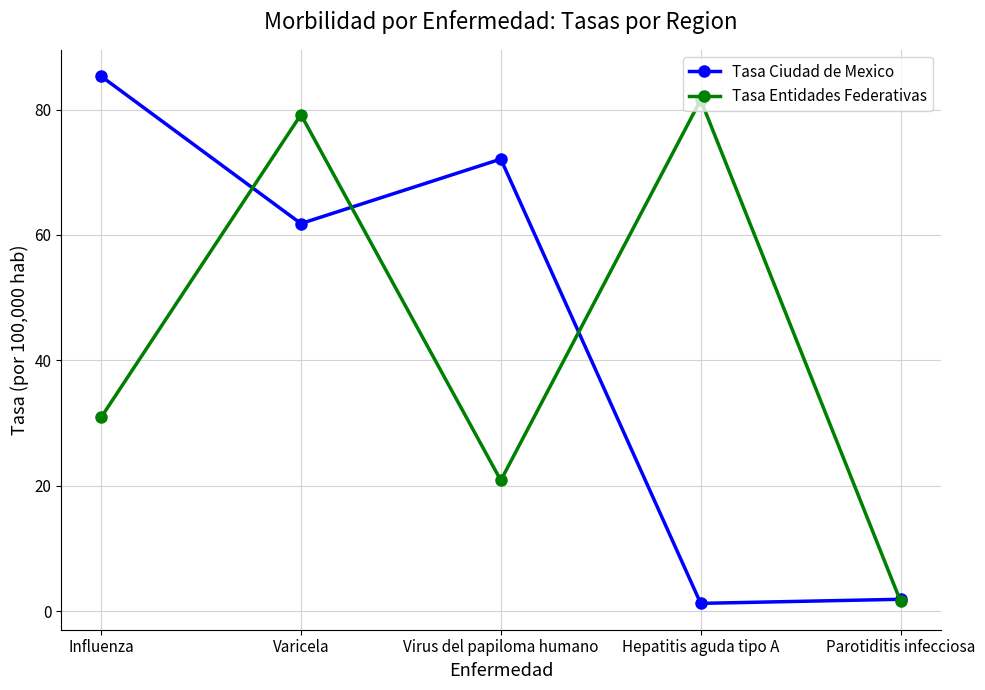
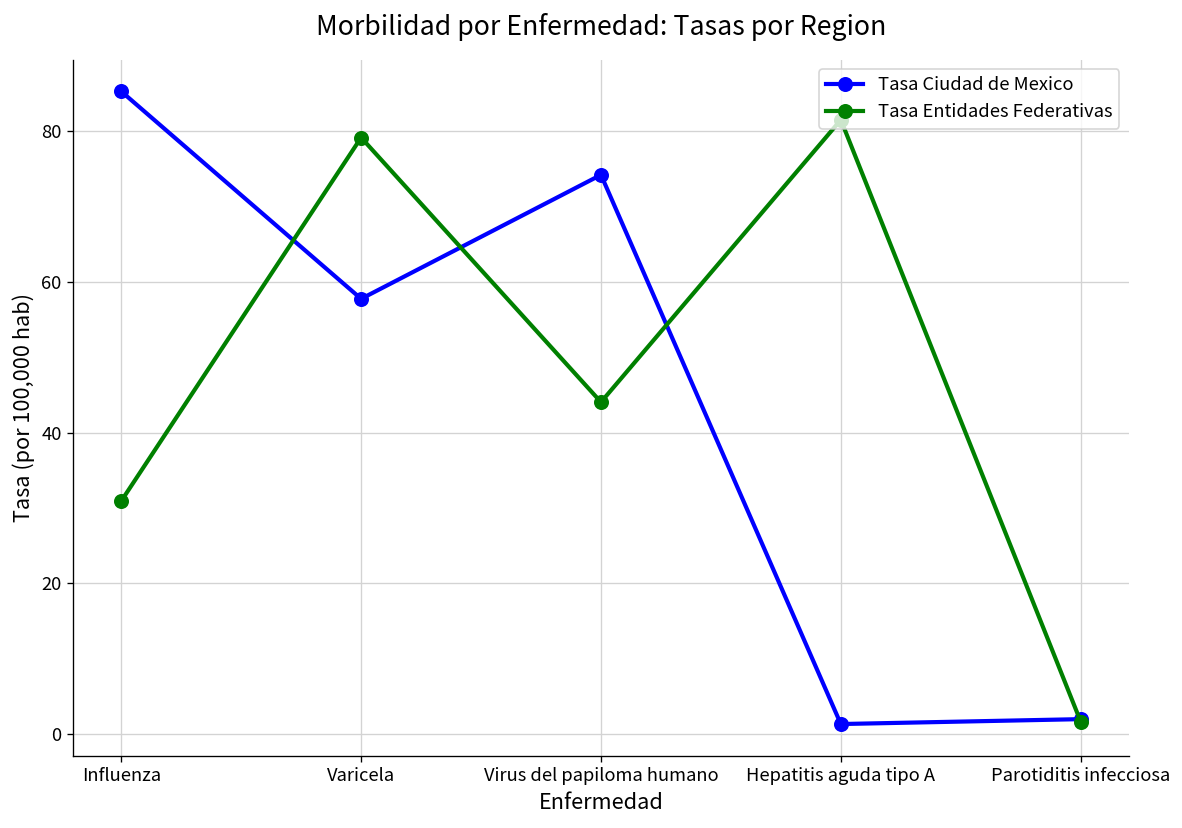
Tasa Ciudad de Mexico, Varicela: 62 -> 58
Tasa Ciudad de Mexico, Virus del papiloma humano: 72 -> 74
Tasa Entidades Federativas, Virus del papiloma humano: 21 -> 44
